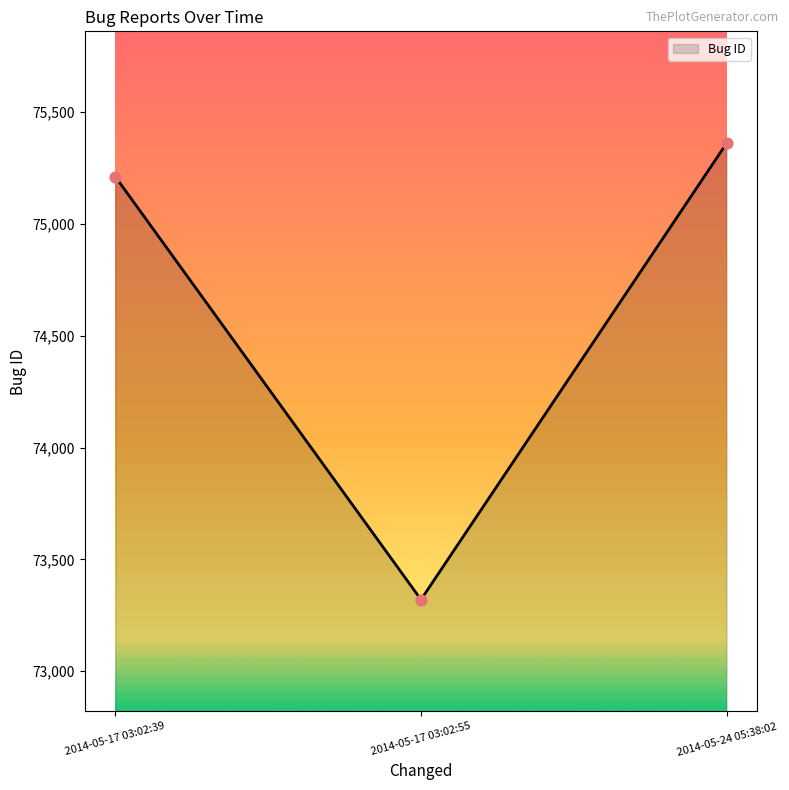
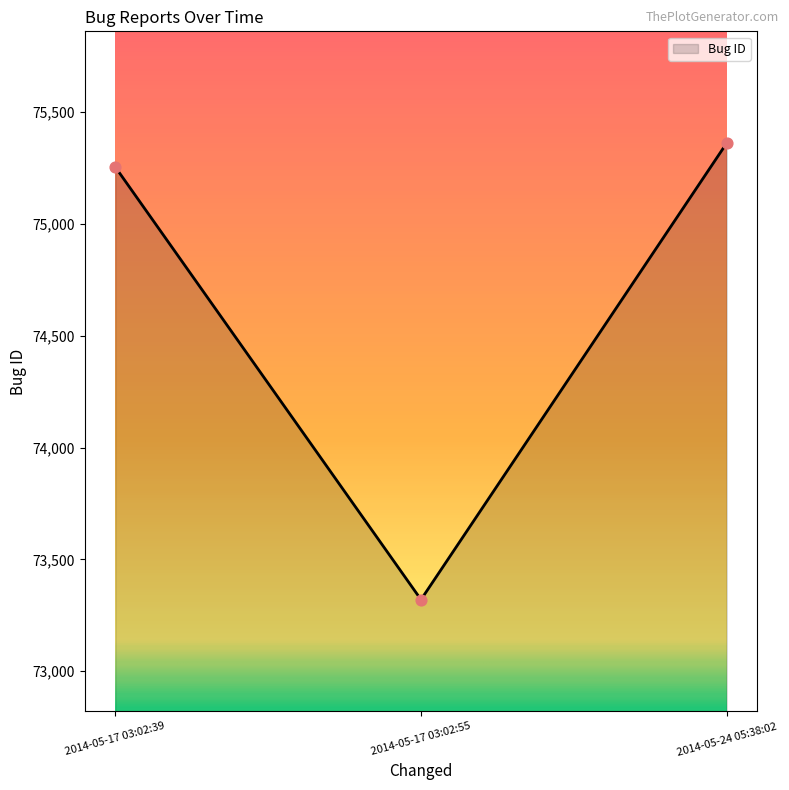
2014-05-17 03:02:39: 75,210 -> 75,250
